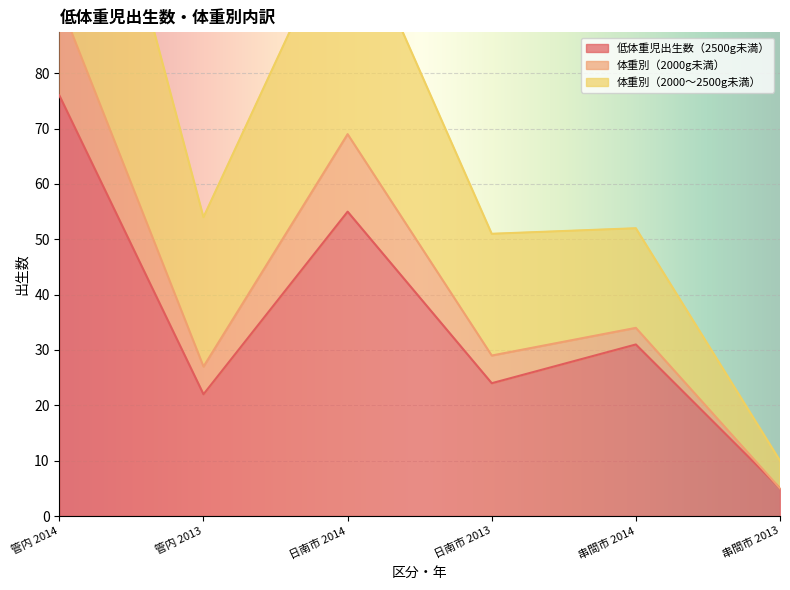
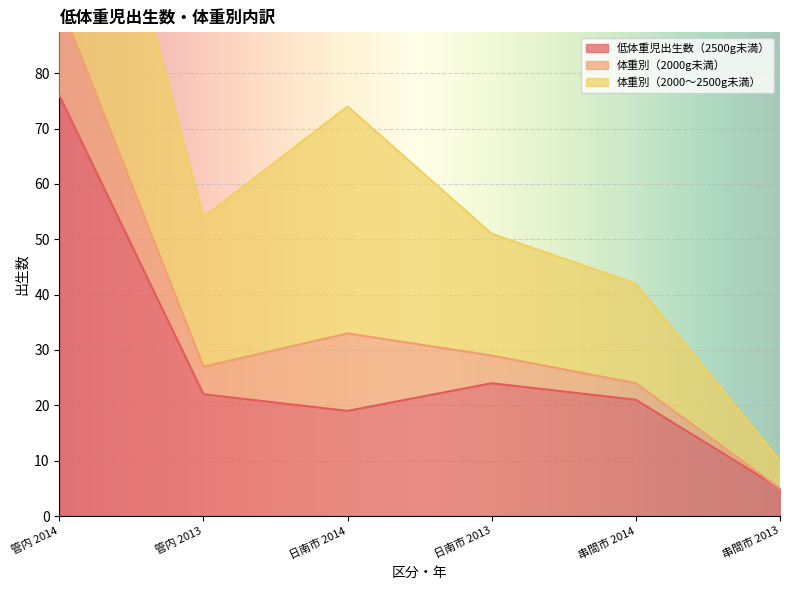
低体重児出生数（2500g未満）, 日南市 2014: 55 -> 19
低体重児出生数（2500g未満）, 串間市 2014: 31 -> 21
